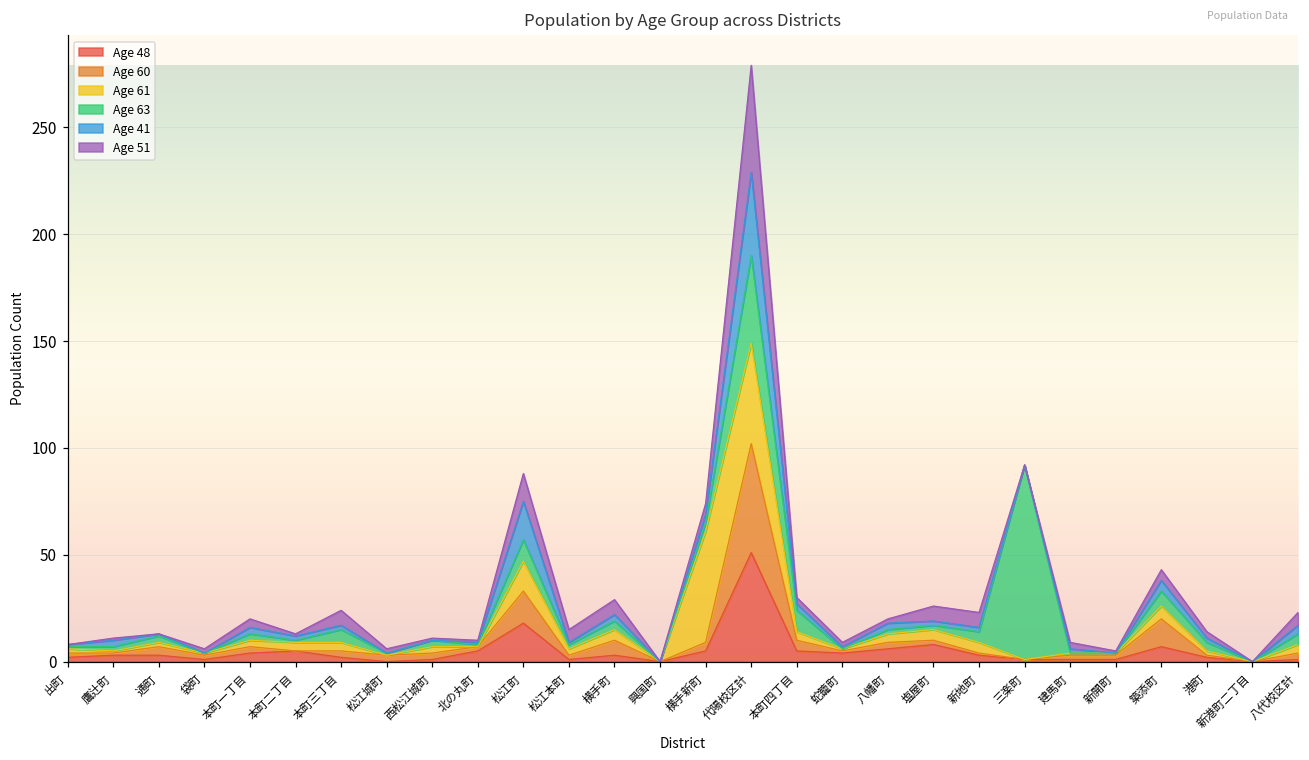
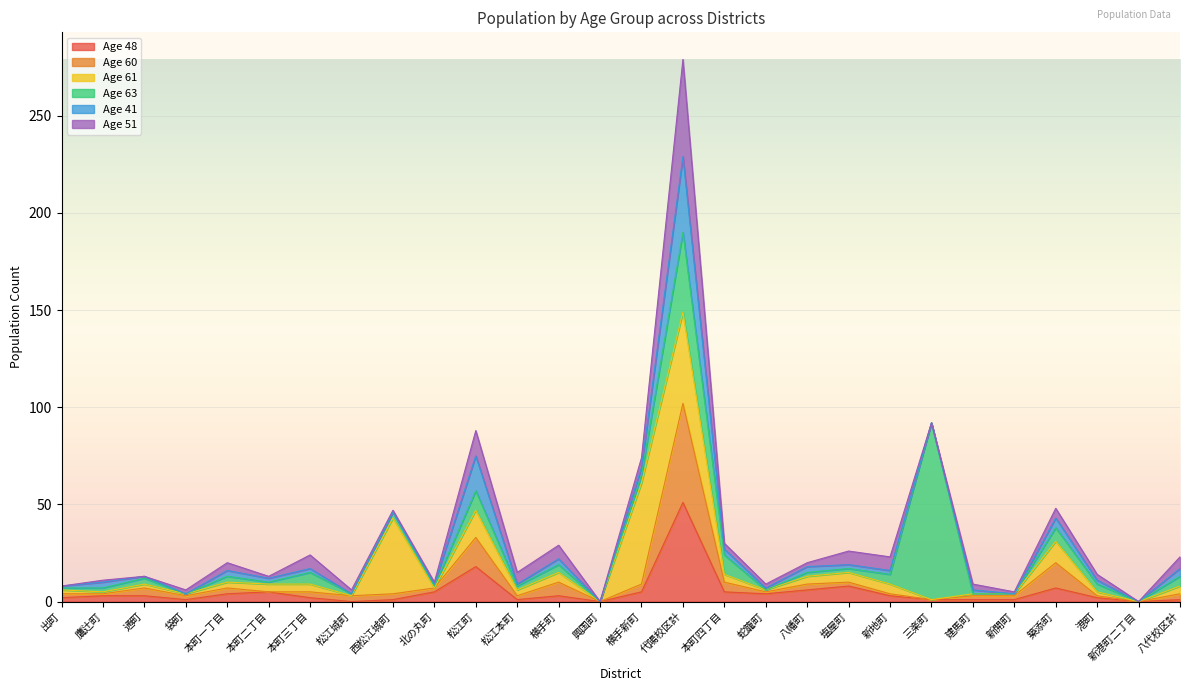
Age 61, 西松江城町: 3 -> 39
Age 61, 築添町: 6 -> 11
